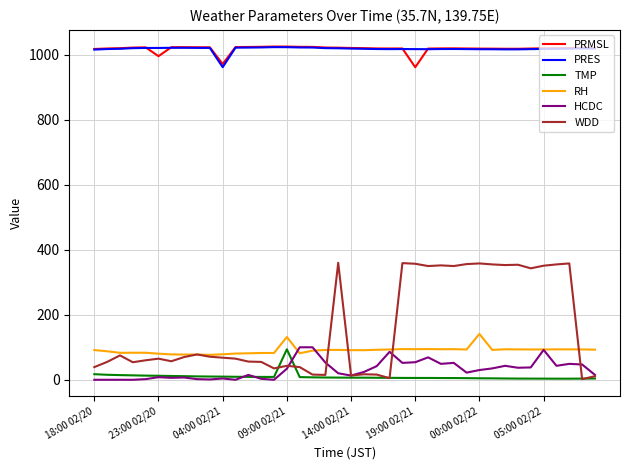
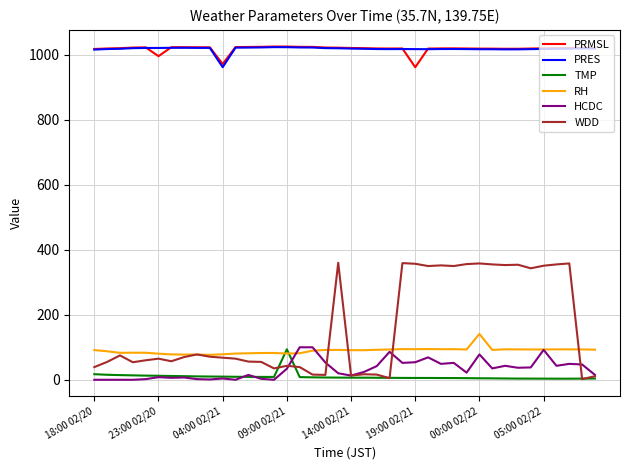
RH, 09:00 02/21: 130 -> 80
HCDC, 00:00 02/22: 30 -> 80
